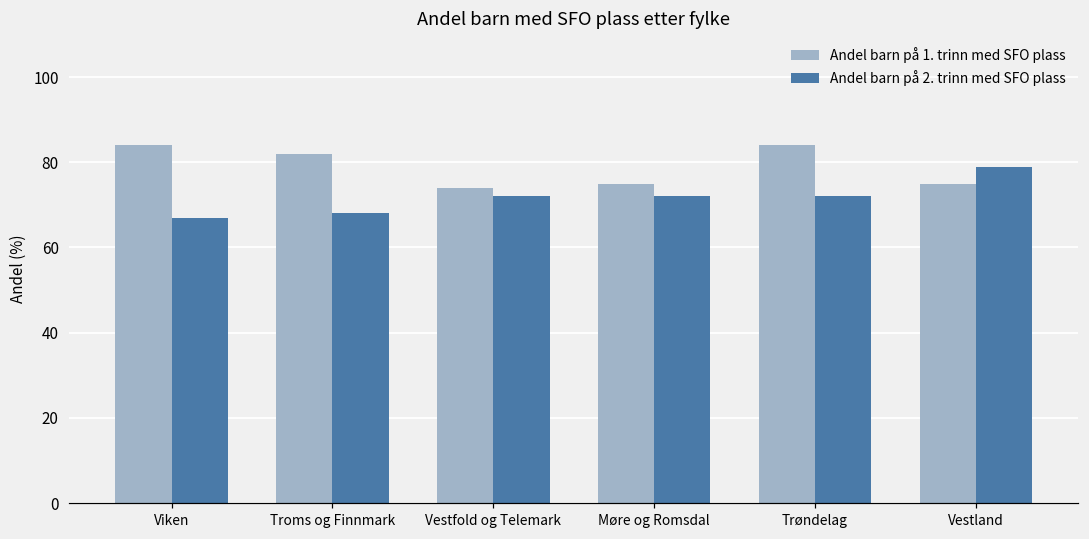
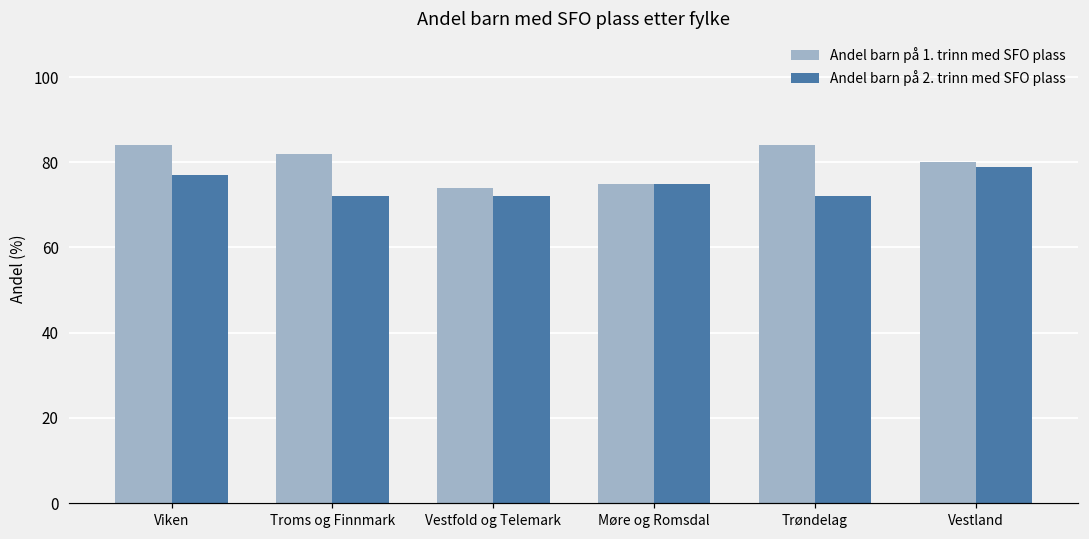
Andel barn på 2. trinn med SFO plass, Viken: 67 -> 77
Andel barn på 2. trinn med SFO plass, Troms og Finnmark: 68 -> 72
Andel barn på 2. trinn med SFO plass, Møre og Romsdal: 72 -> 75
Andel barn på 1. trinn med SFO plass, Vestland: 75 -> 80
